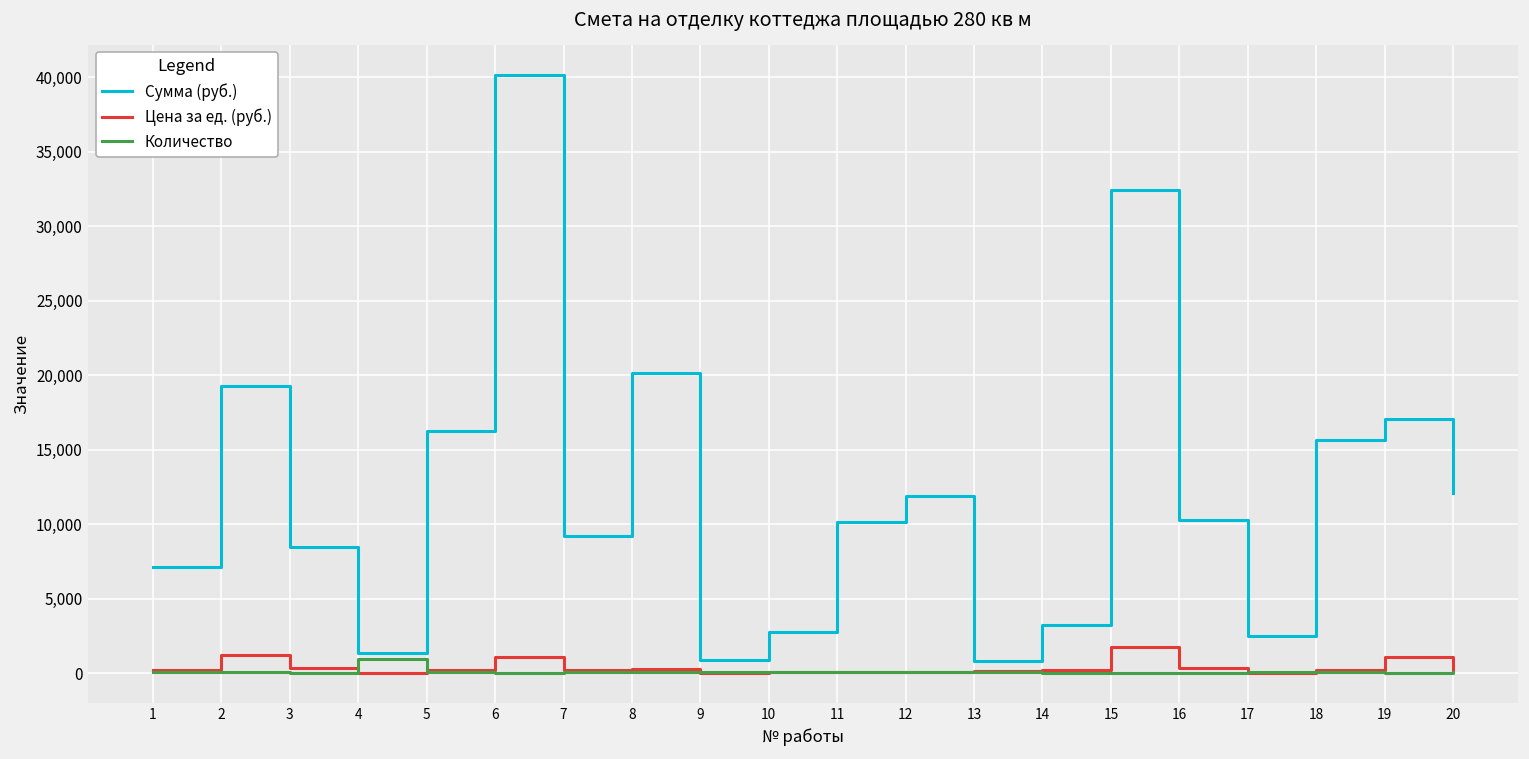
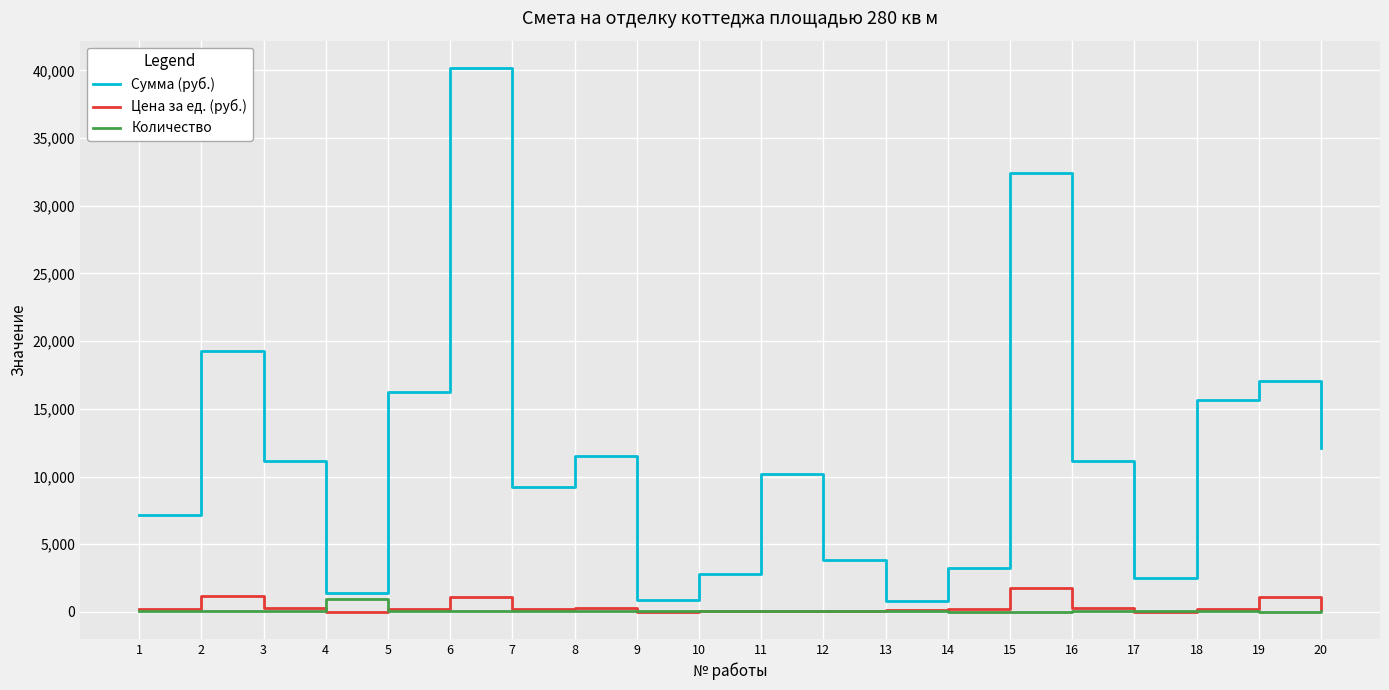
Сумма (руб.), 3: 8,400 -> 11,100
Сумма (руб.), 8: 20,100 -> 11,500
Сумма (руб.), 12: 11,900 -> 3,900
Сумма (руб.), 16: 10,300 -> 11,100
